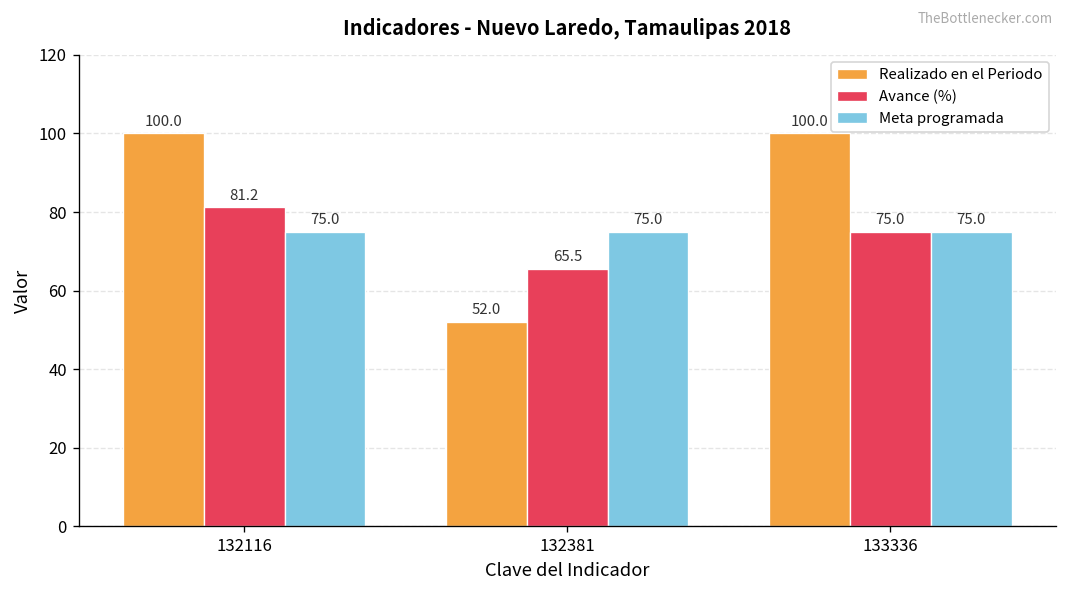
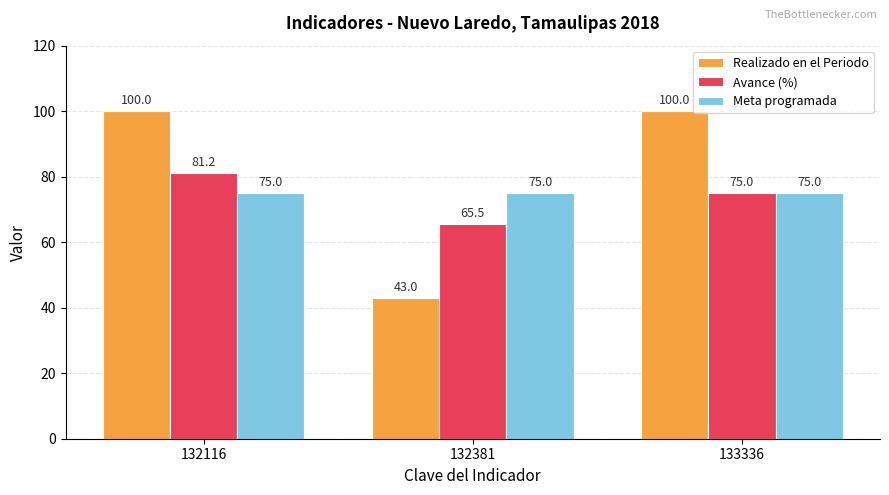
Realizado en el Periodo, 132381: 52.0 -> 43.0
